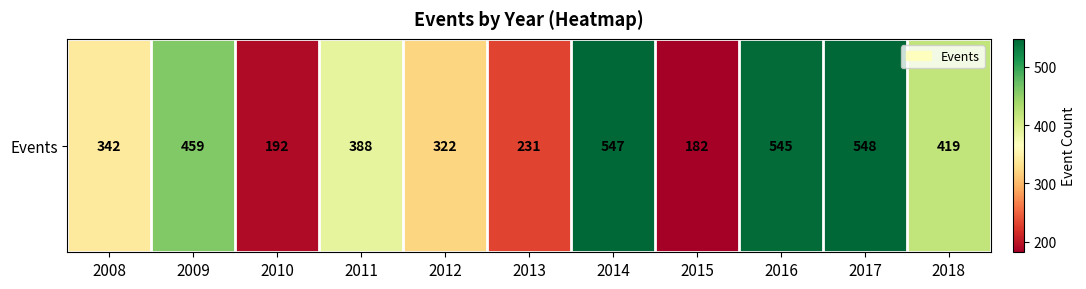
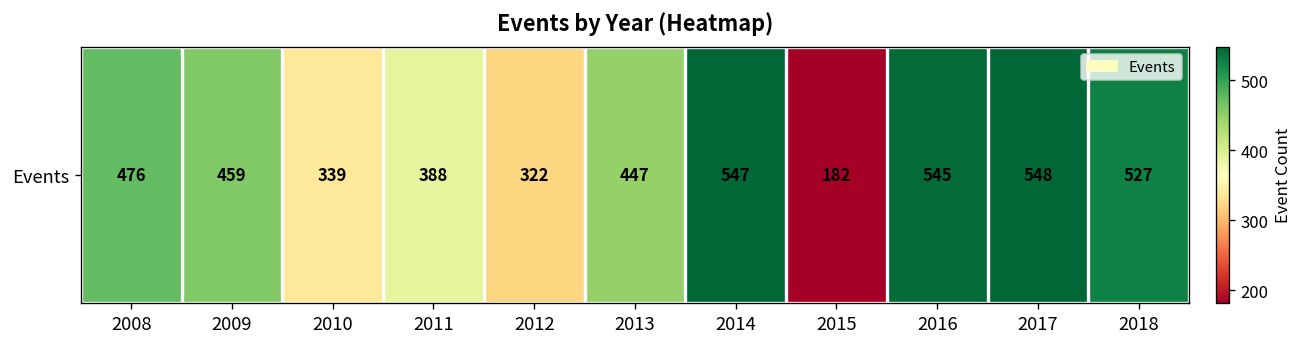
Events, 2008: 342 -> 476
Events, 2010: 192 -> 339
Events, 2013: 231 -> 447
Events, 2018: 419 -> 527
